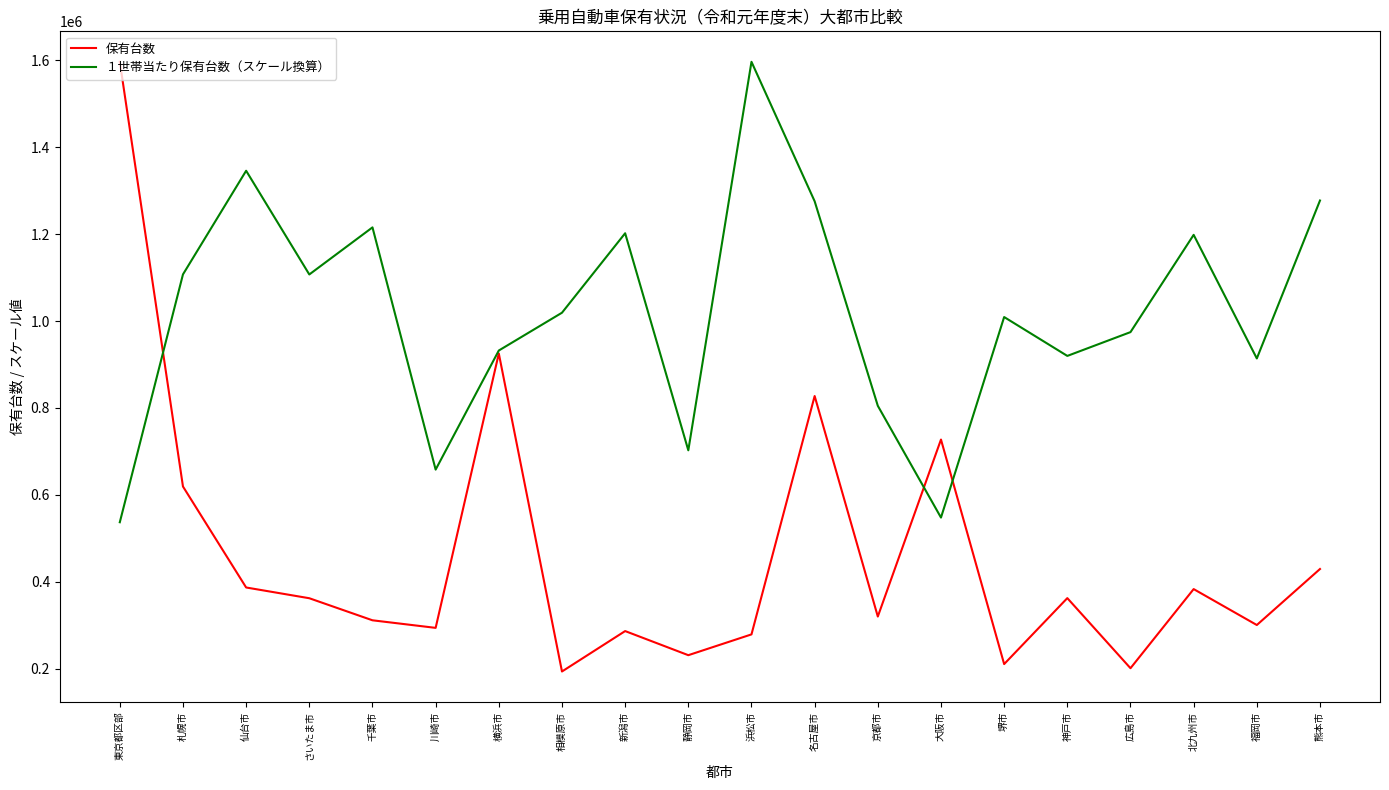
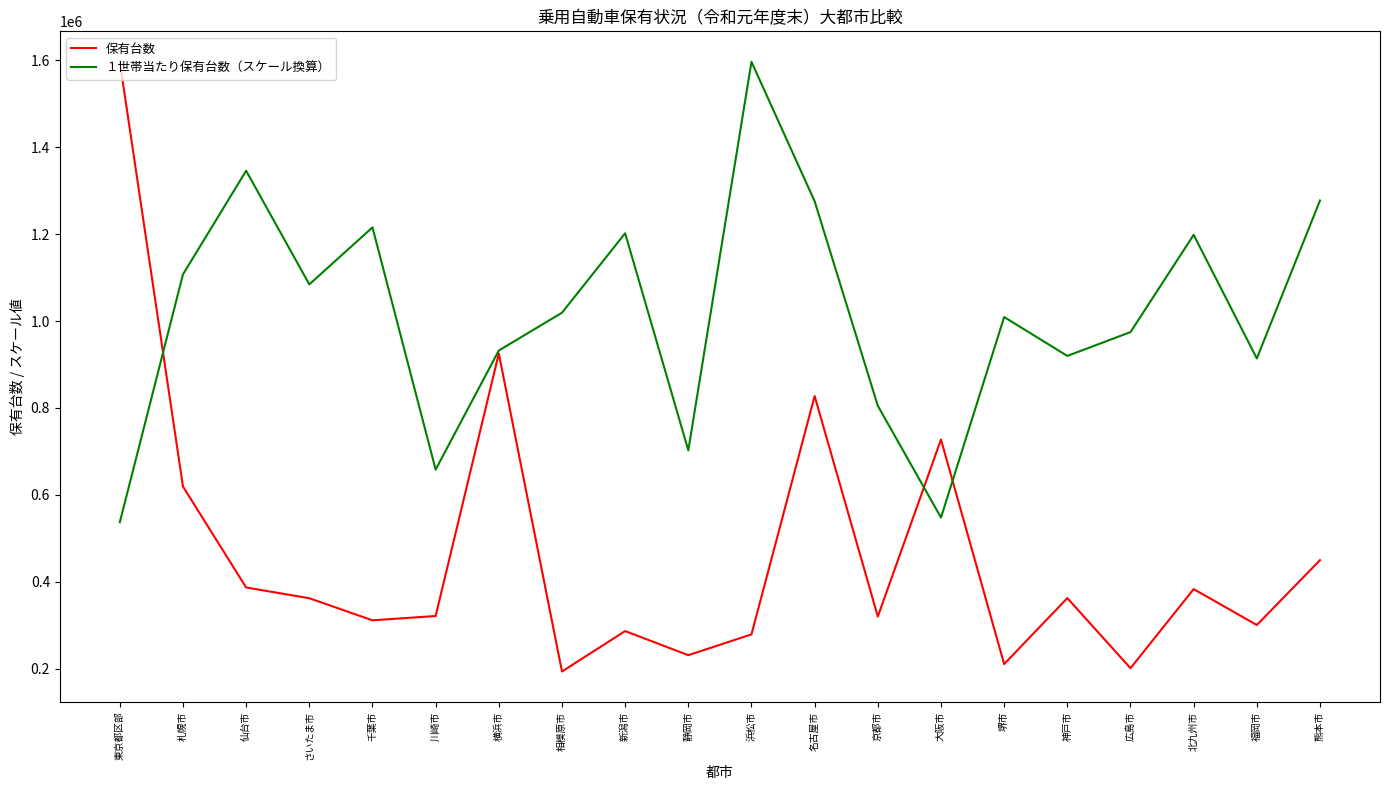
１世帯当たり保有台数（スケール換算）, さいたま市: 1110000 -> 1080000
保有台数, 川崎市: 290000 -> 320000
保有台数, 熊本市: 430000 -> 450000
